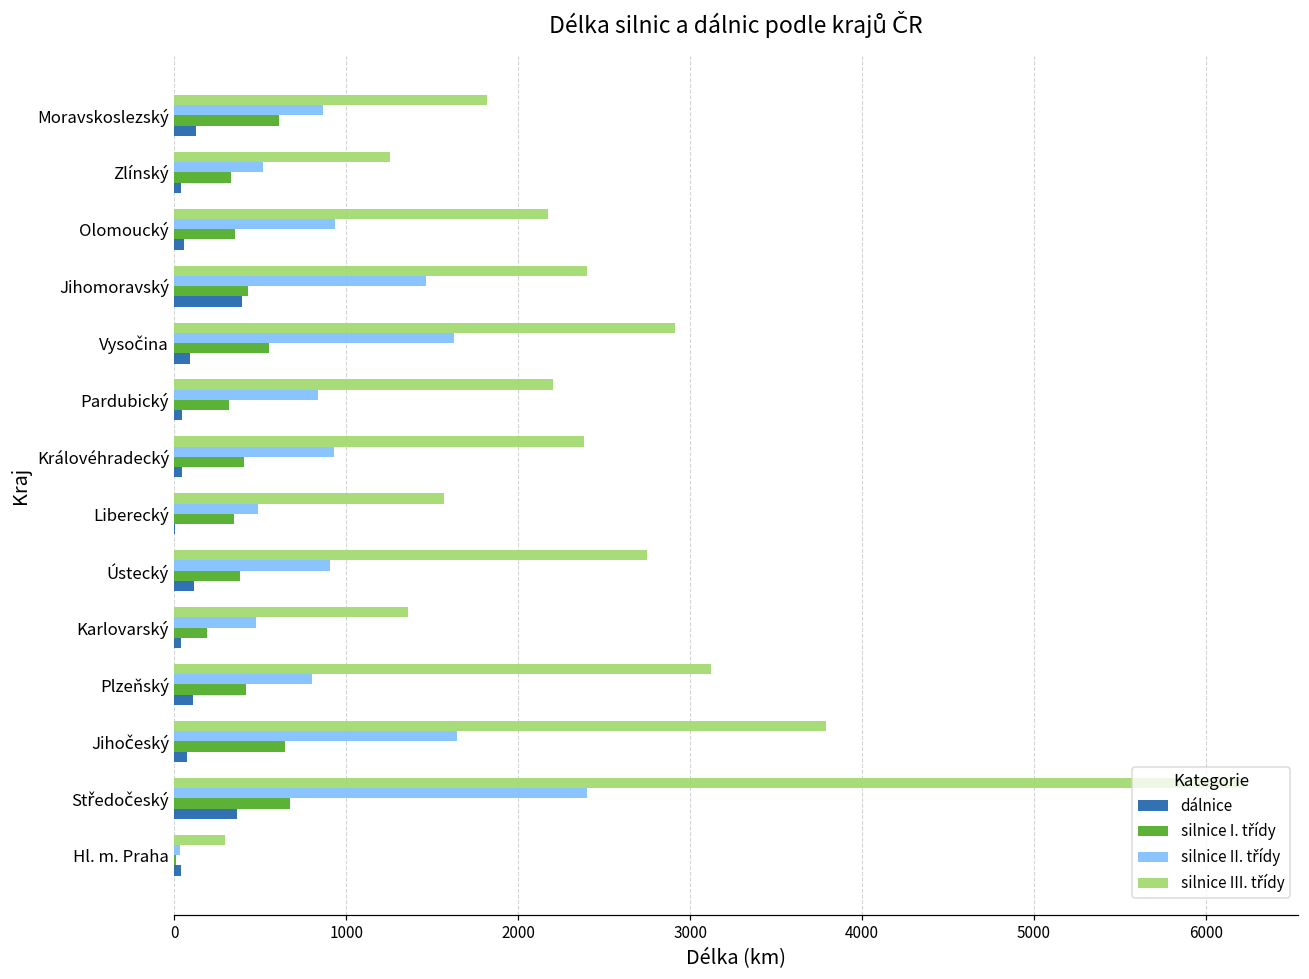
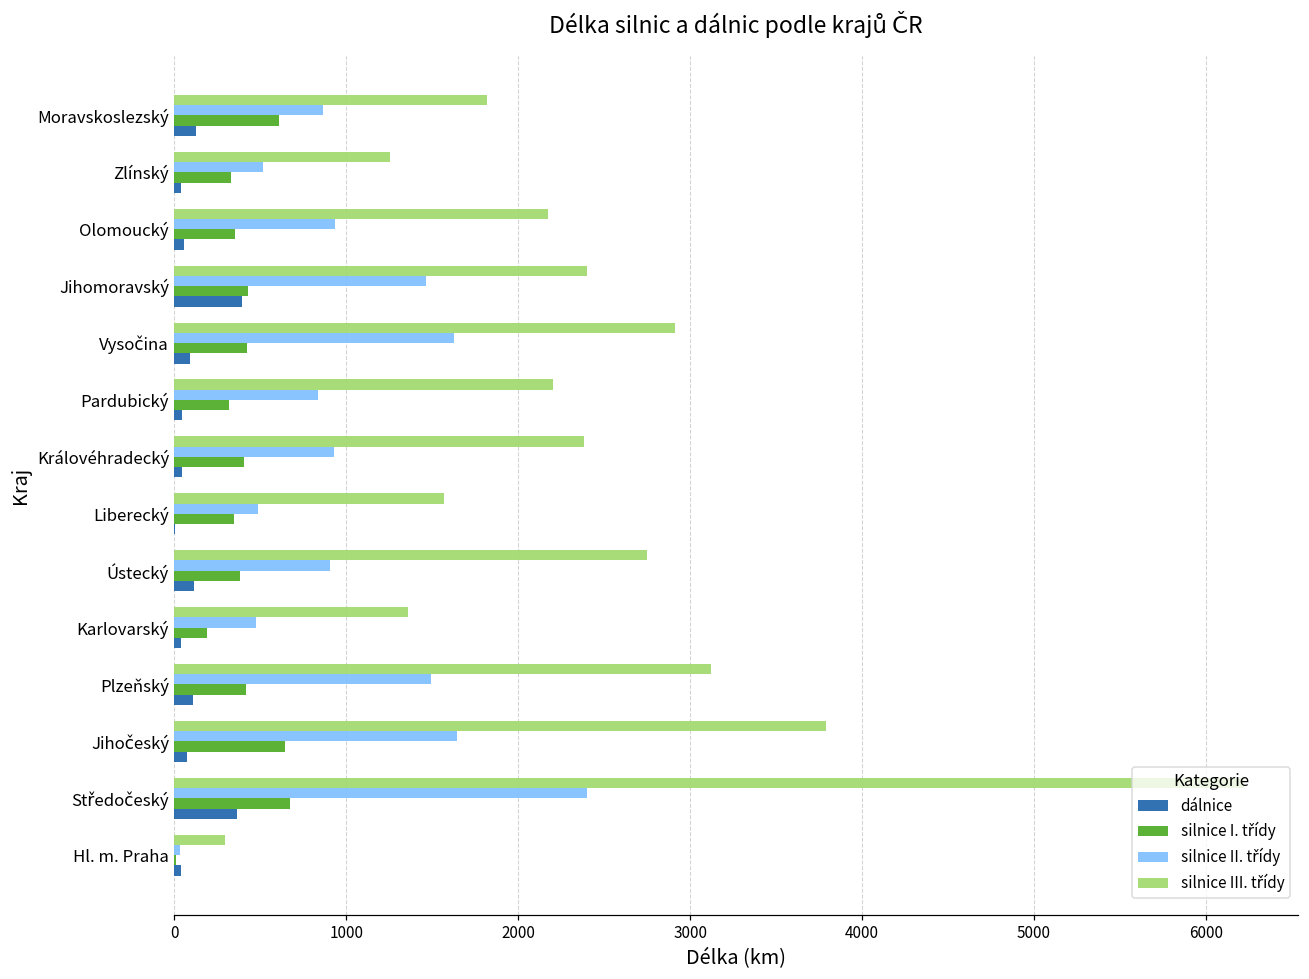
silnice I. třídy, Vysočina: 550 -> 420
silnice II. třídy, Plzeňský: 800 -> 1490
